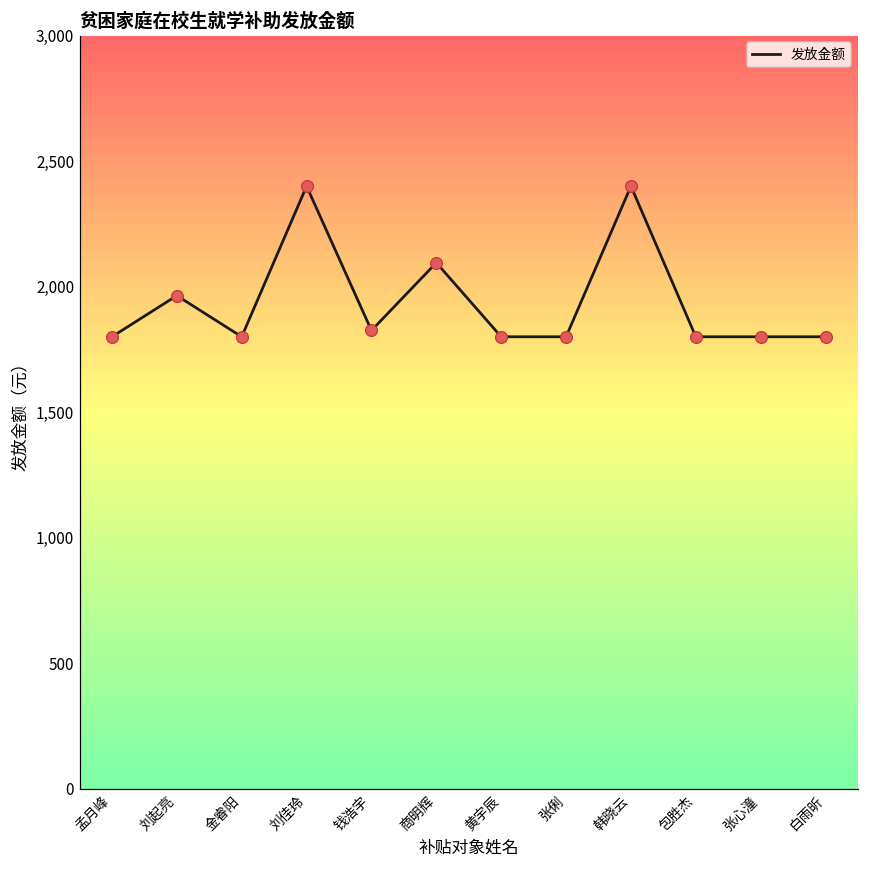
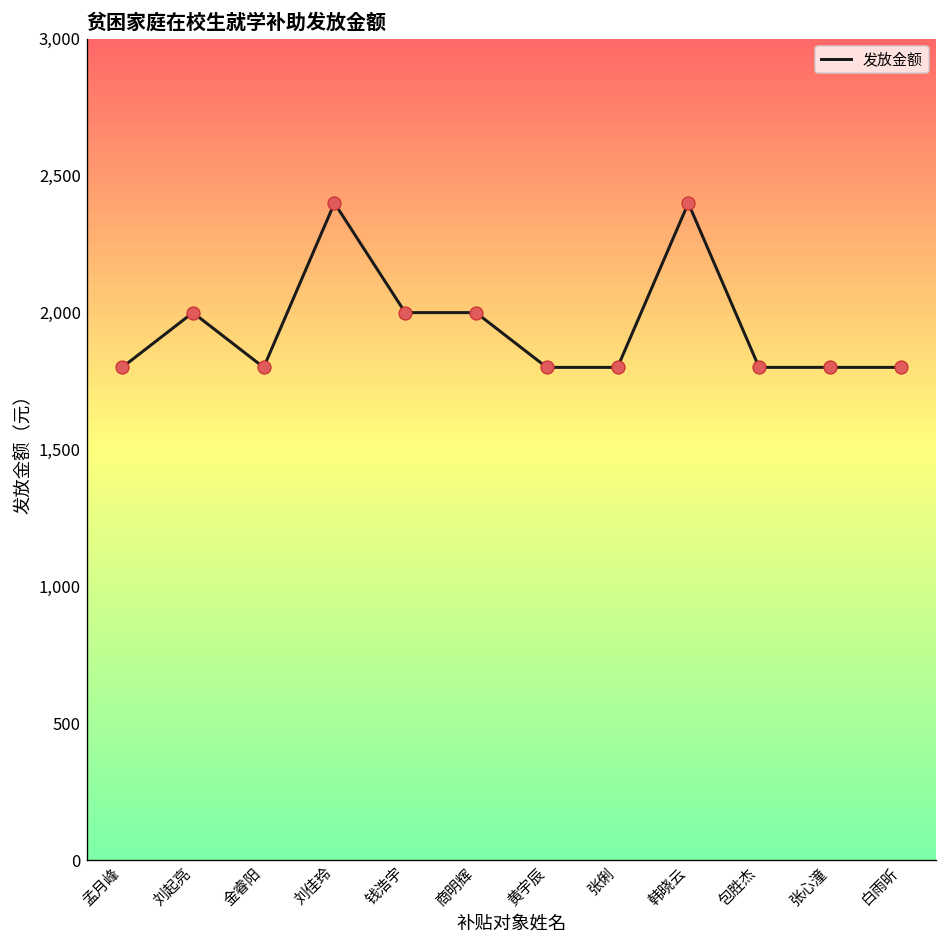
刘起亮: 1,960 -> 2,000
钱浩宇: 1,830 -> 2,000
商明辉: 2,100 -> 2,000
